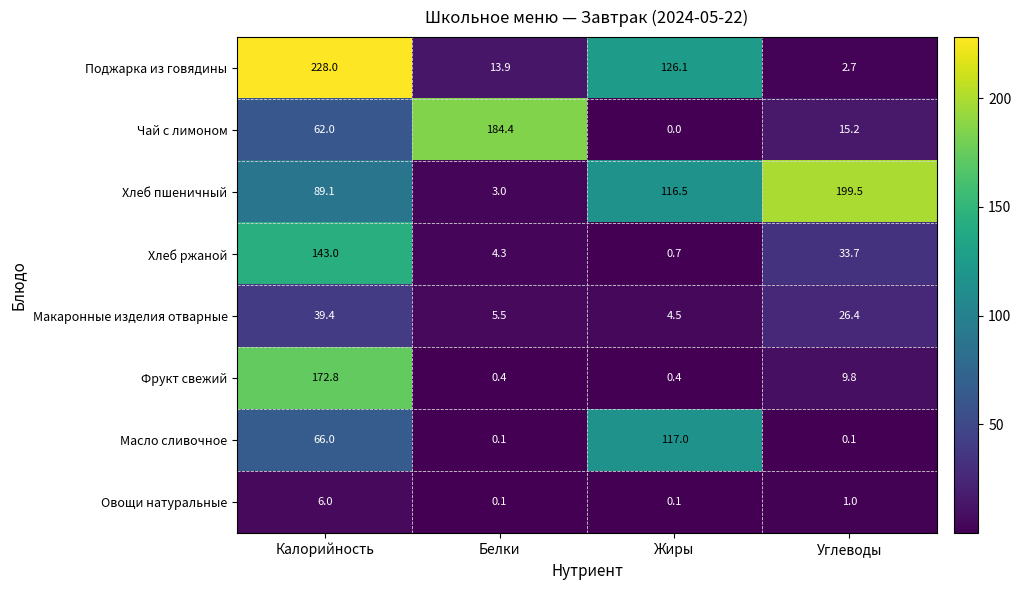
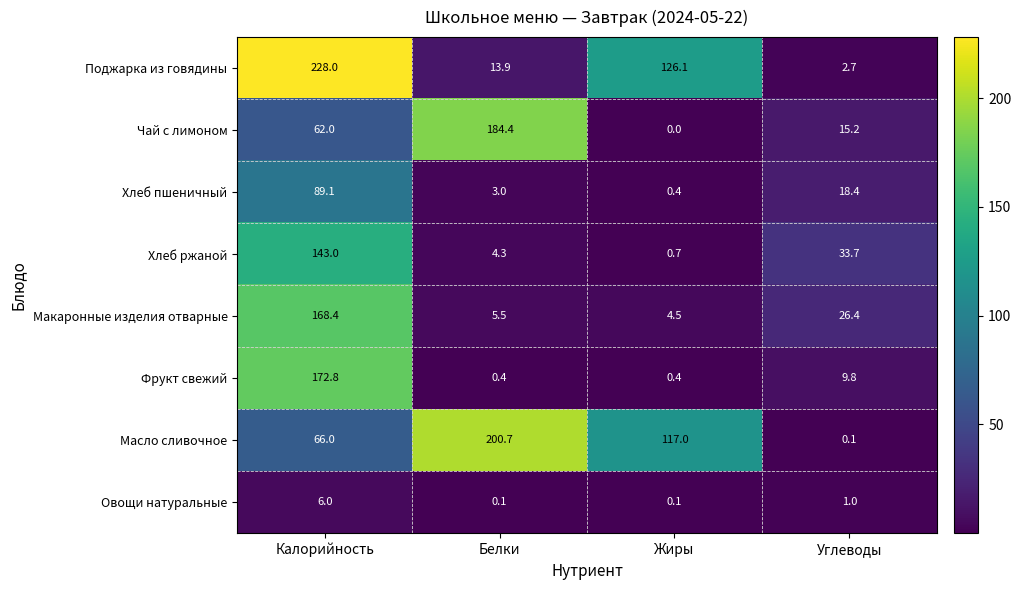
Хлеб пшеничный, Жиры: 116.5 -> 0.4
Хлеб пшеничный, Углеводы: 199.5 -> 18.4
Макаронные изделия отварные, Калорийность: 39.4 -> 168.4
Масло сливочное, Белки: 0.1 -> 200.7
